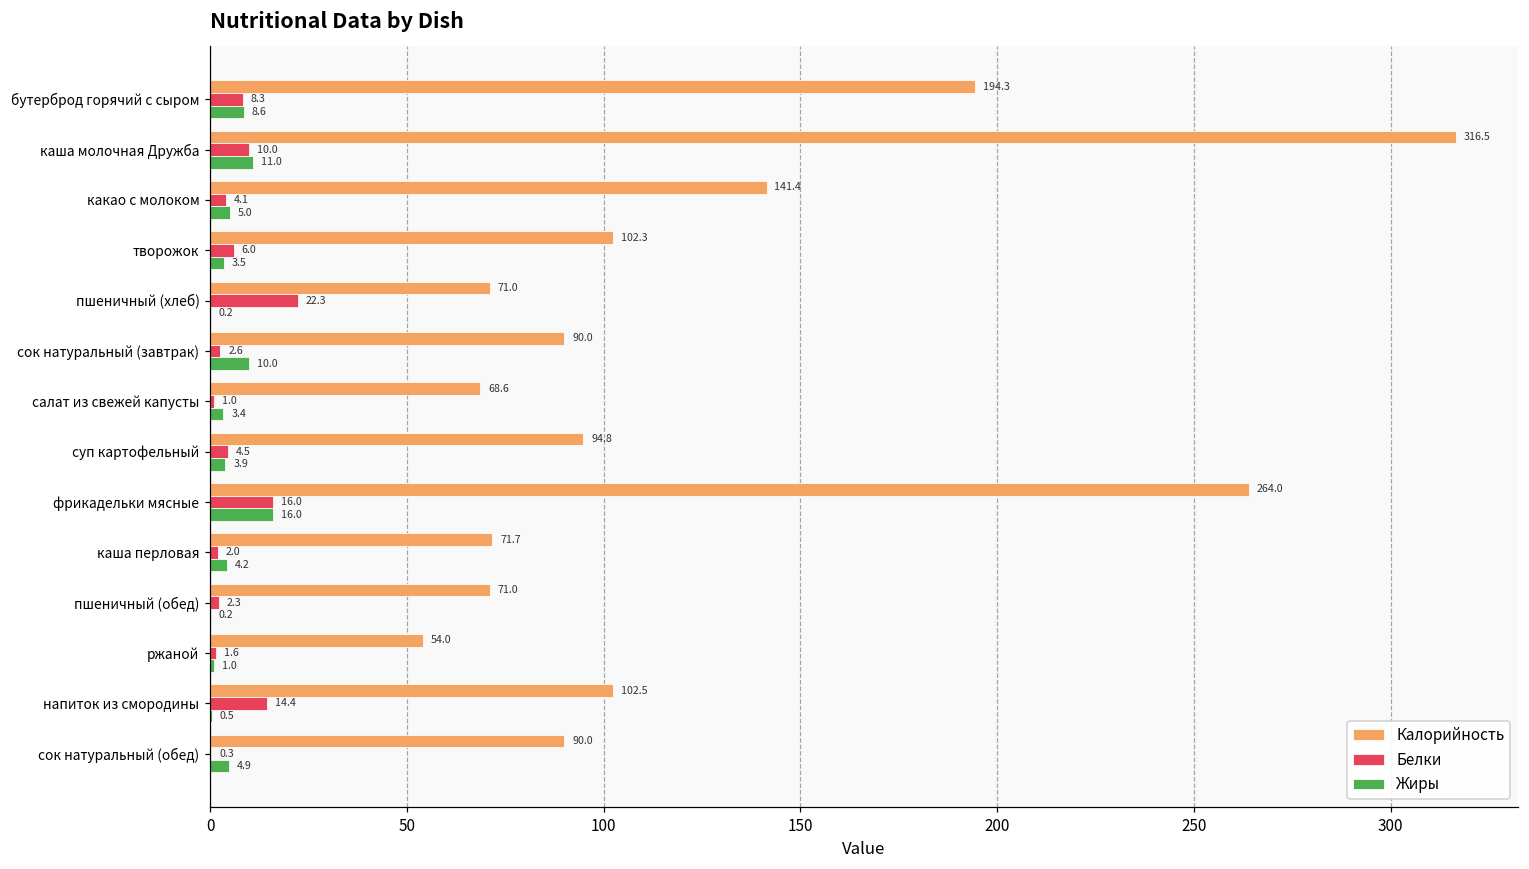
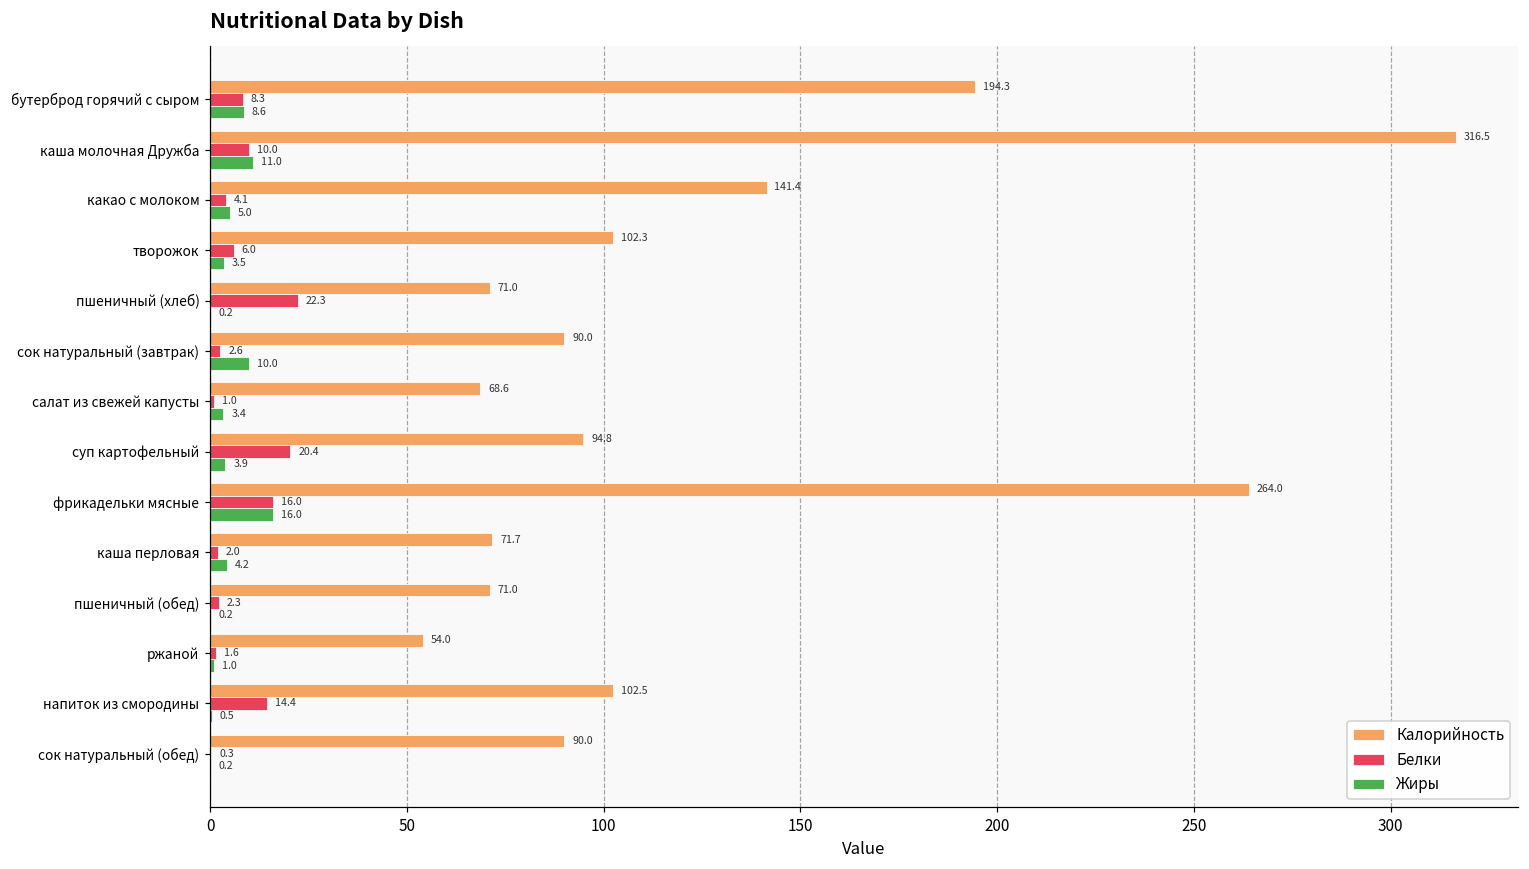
Белки, суп картофельный: 4.5 -> 20.4
Жиры, сок натуральный (обед): 4.9 -> 0.2
